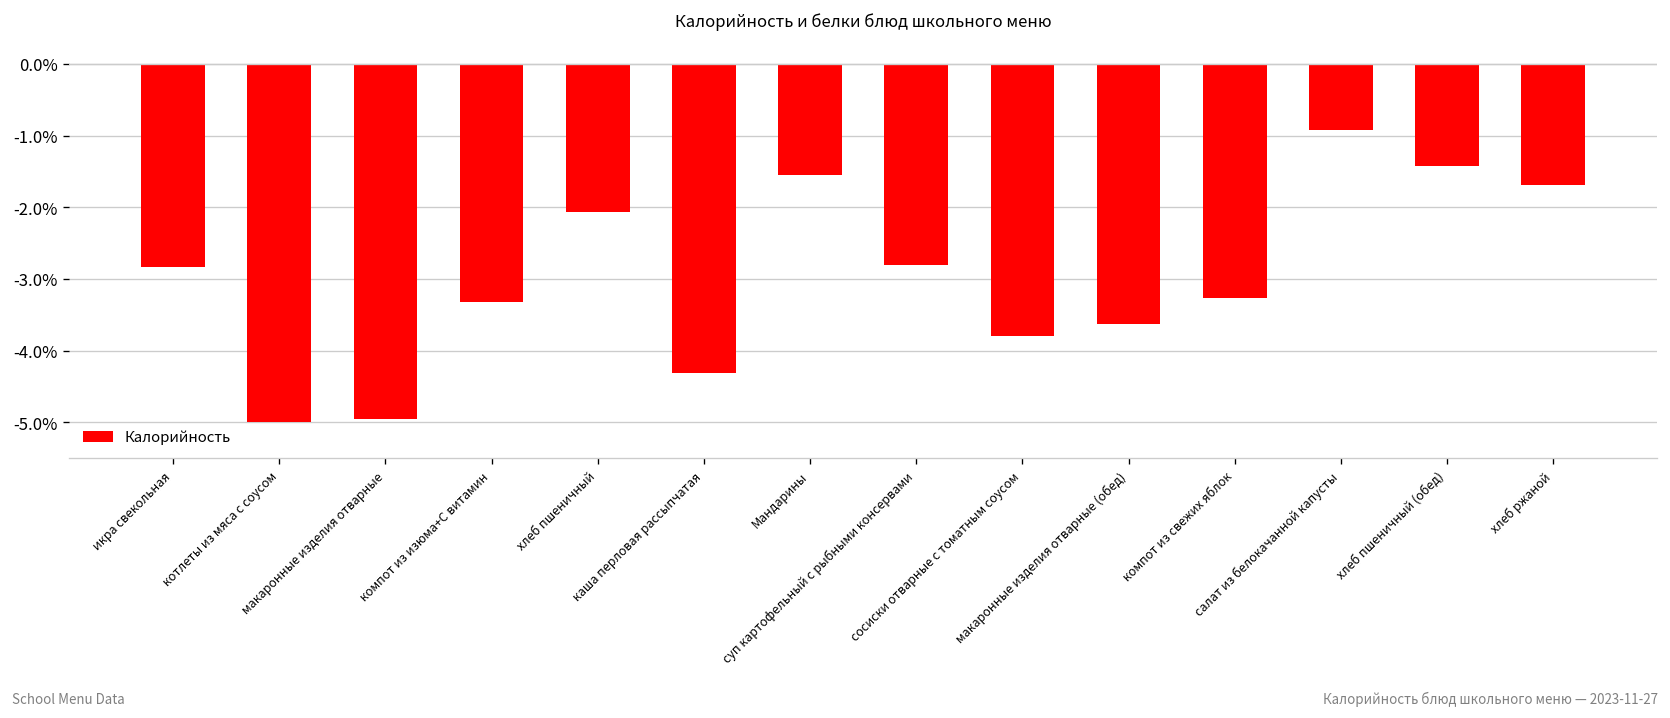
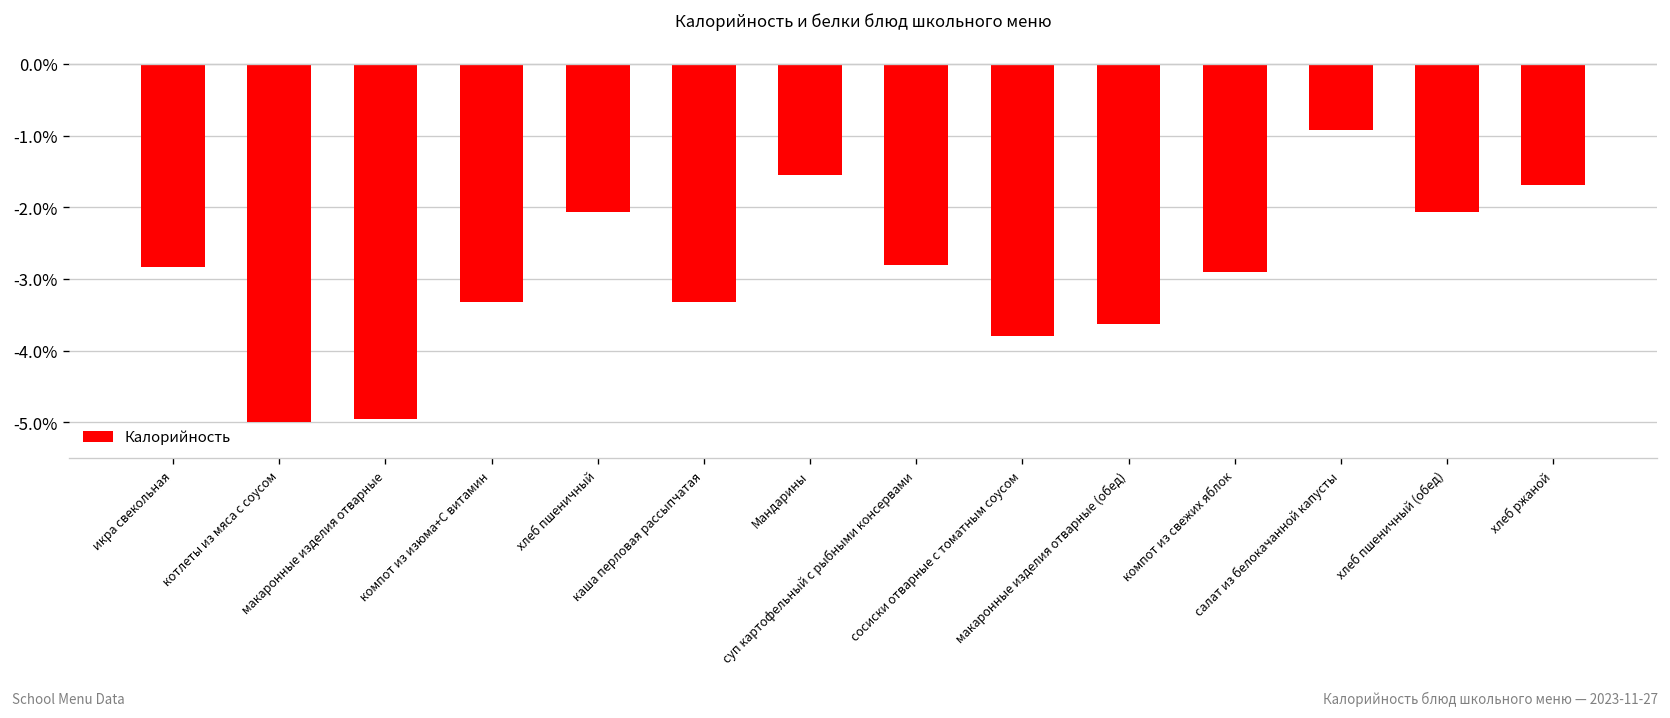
каша перловая рассыпчатая: -4.3% -> -3.3%
компот из свежих яблок: -3.3% -> -2.9%
хлеб пшеничный (обед): -1.4% -> -2.1%
